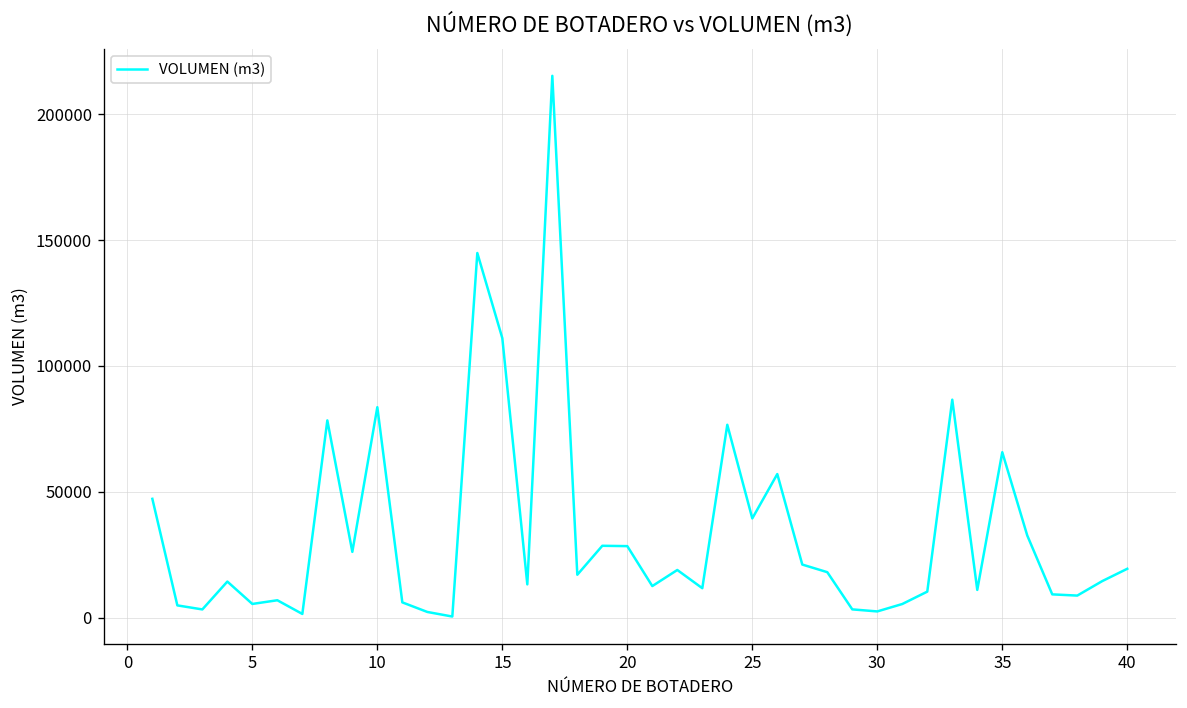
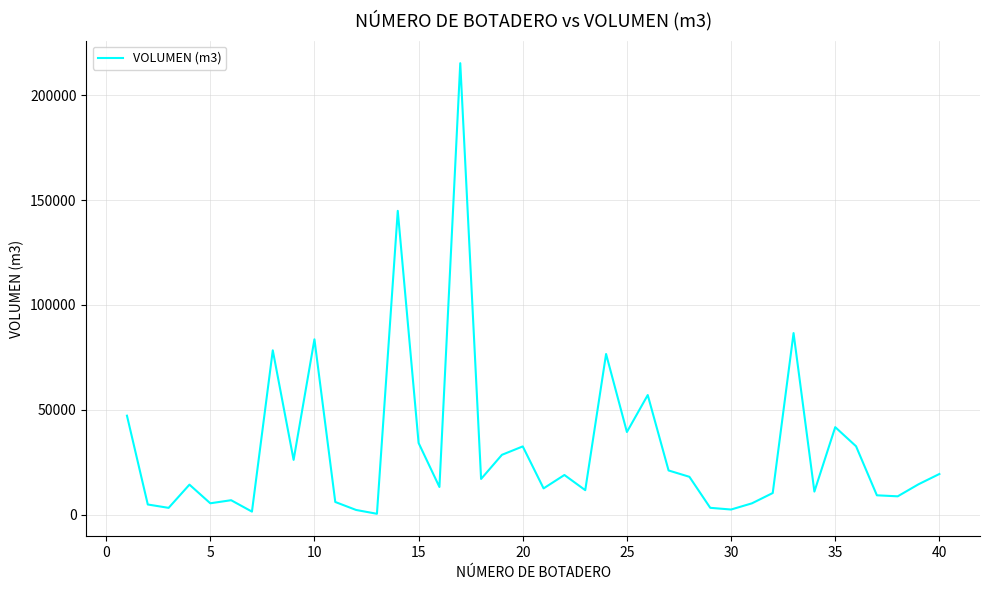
15: 111000 -> 34000
20: 28000 -> 33000
35: 66000 -> 42000
